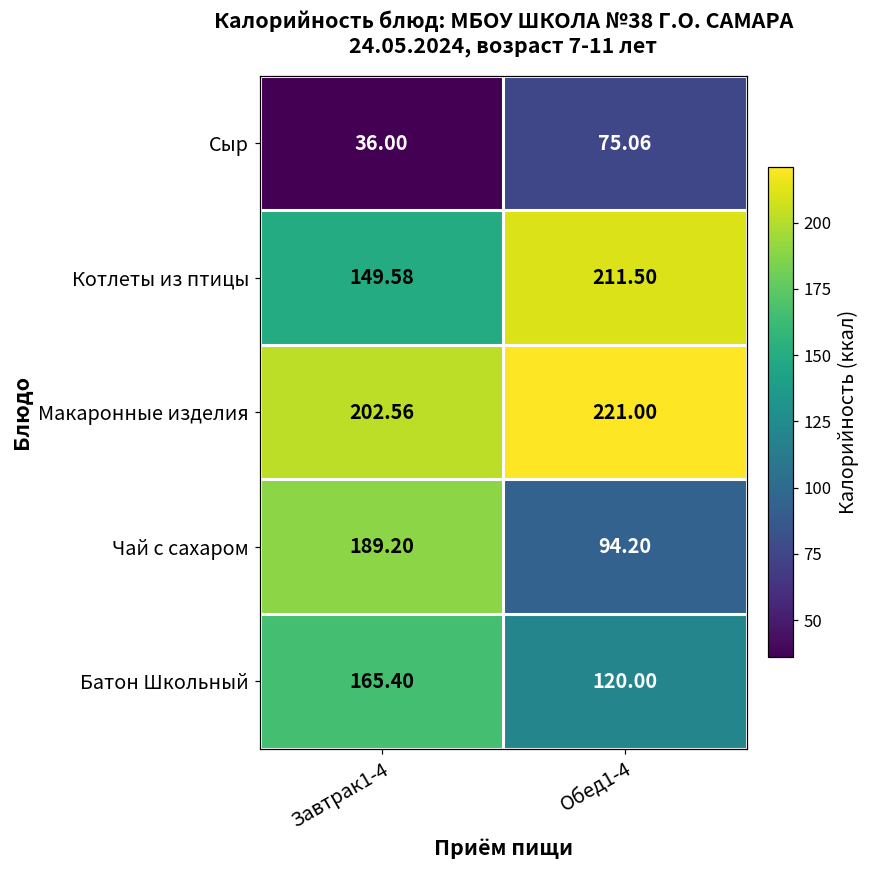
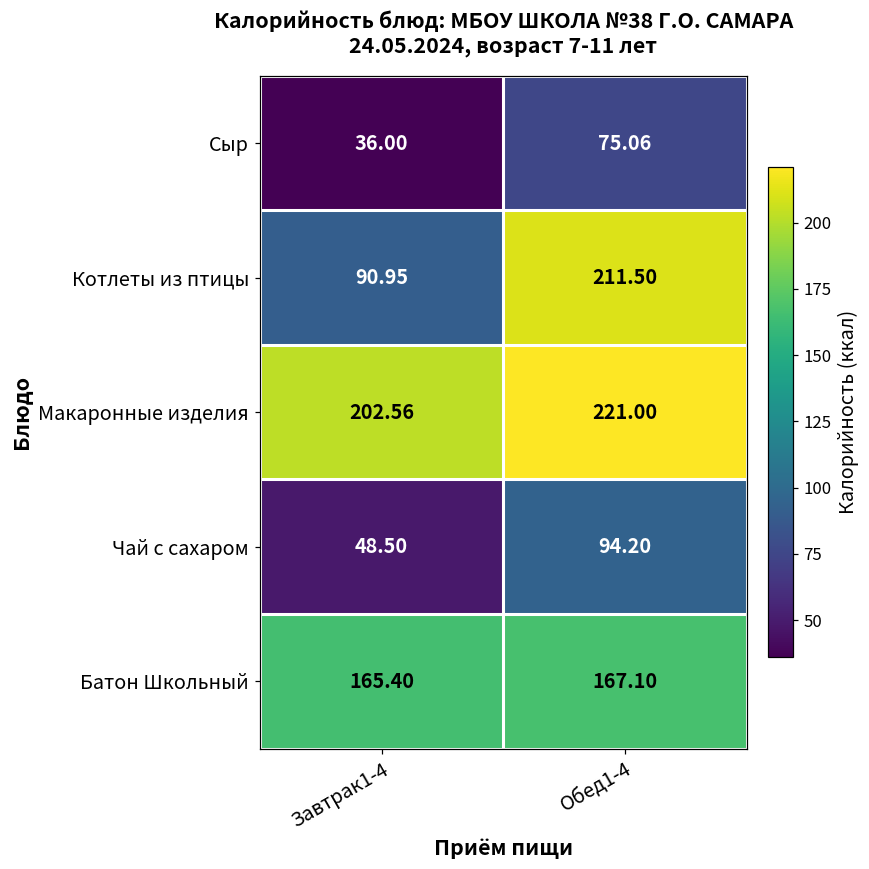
Котлеты из птицы, Завтрак1-4: 149.58 -> 90.95
Чай с сахаром, Завтрак1-4: 189.20 -> 48.50
Батон Школьный, Обед1-4: 120.00 -> 167.10
